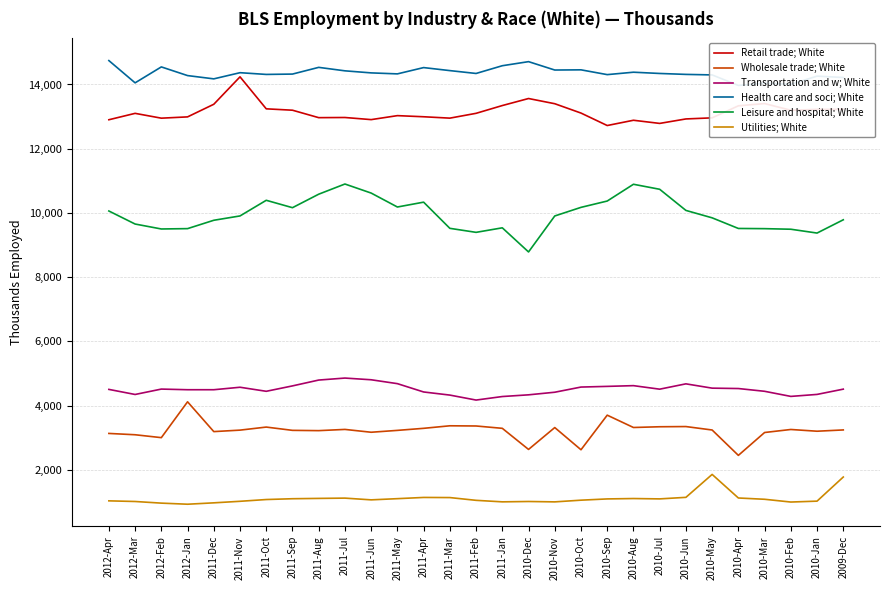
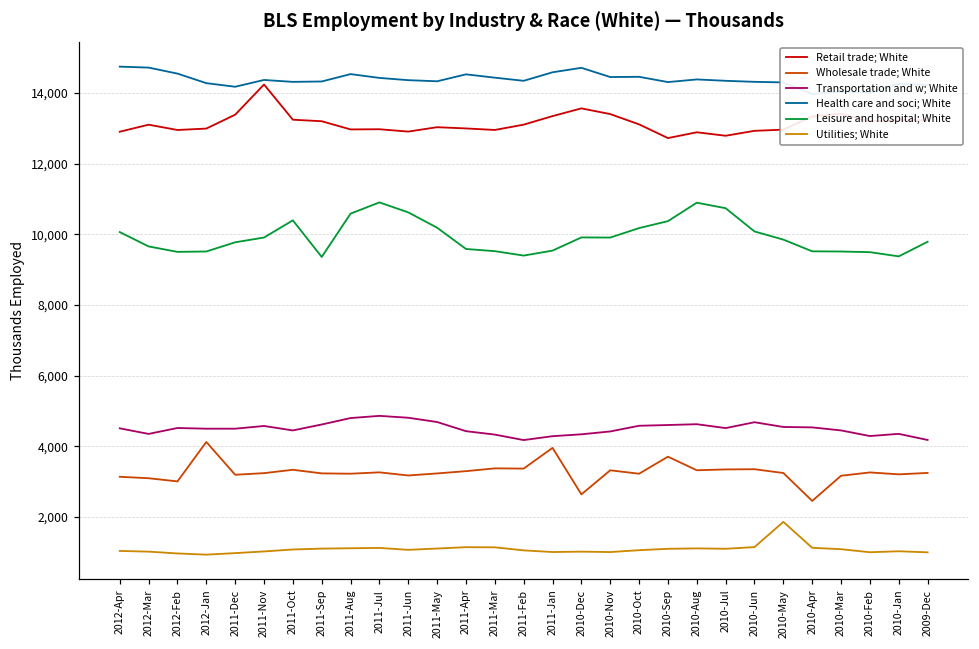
Health care and soci; White, 2012-Mar: 14,100 -> 14,700
Leisure and hospital; White, 2011-Sep: 10,200 -> 9,400
Leisure and hospital; White, 2011-Apr: 10,300 -> 9,600
Wholesale trade; White, 2011-Jan: 3,300 -> 4,000
Leisure and hospital; White, 2010-Dec: 8,800 -> 9,900
Wholesale trade; White, 2010-Oct: 2,600 -> 3,200
Transportation and w; White, 2009-Dec: 4,500 -> 4,200
Utilities; White, 2009-Dec: 1,800 -> 1,000
